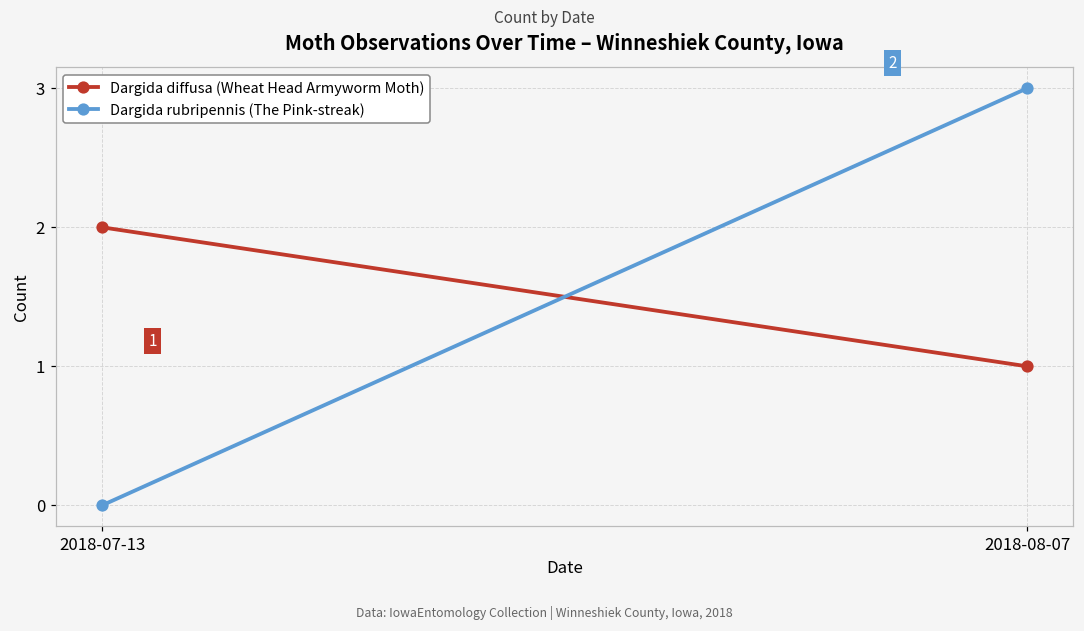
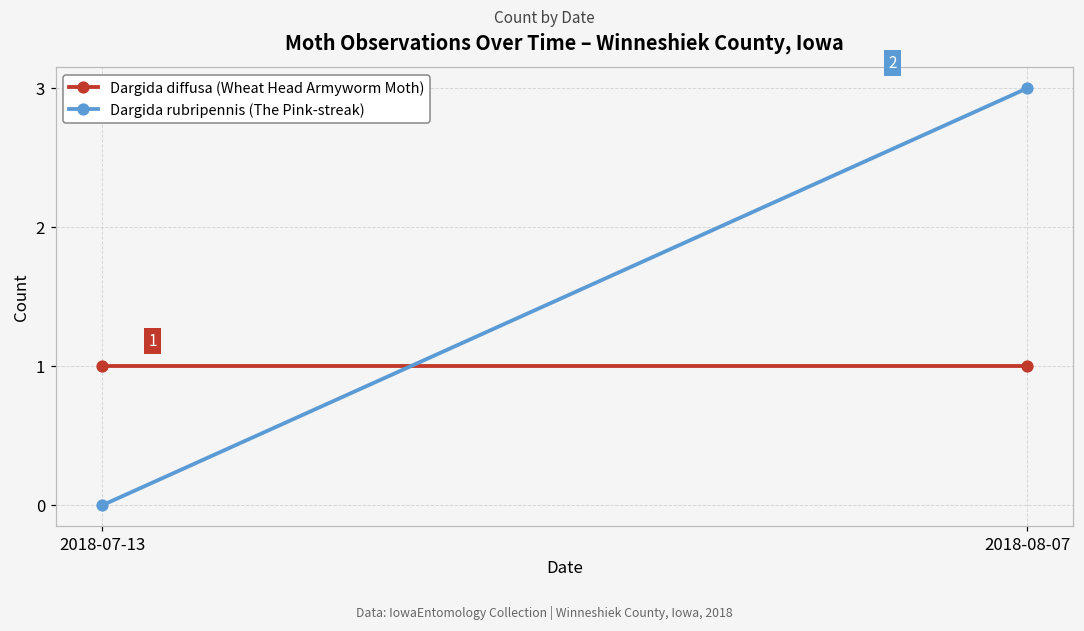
Dargida diffusa (Wheat Head Armyworm Moth), 2018-07-13: 2 -> 1
